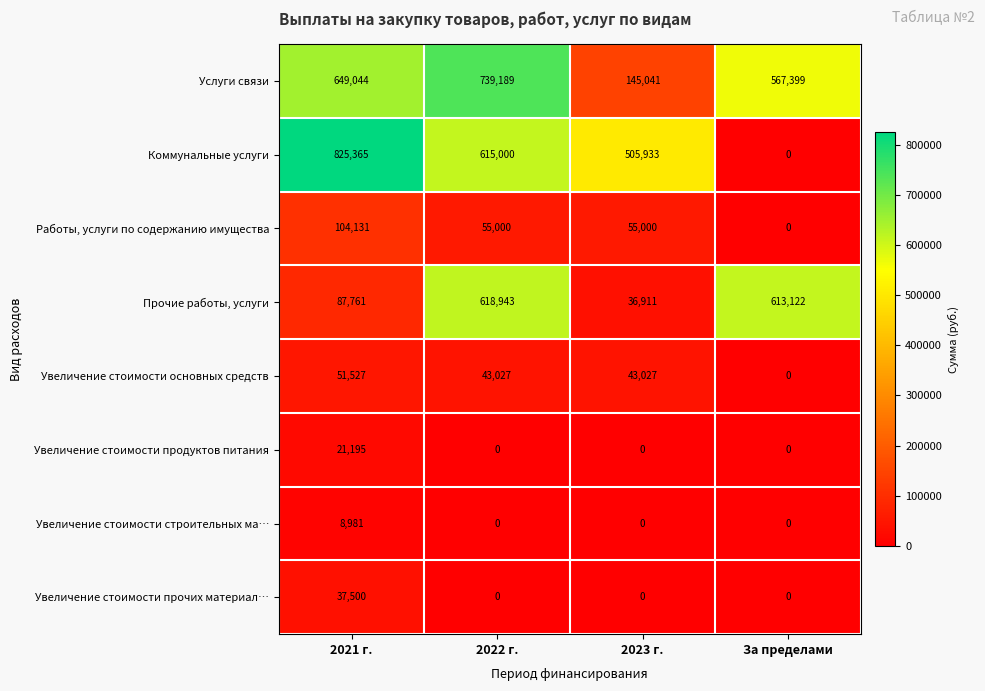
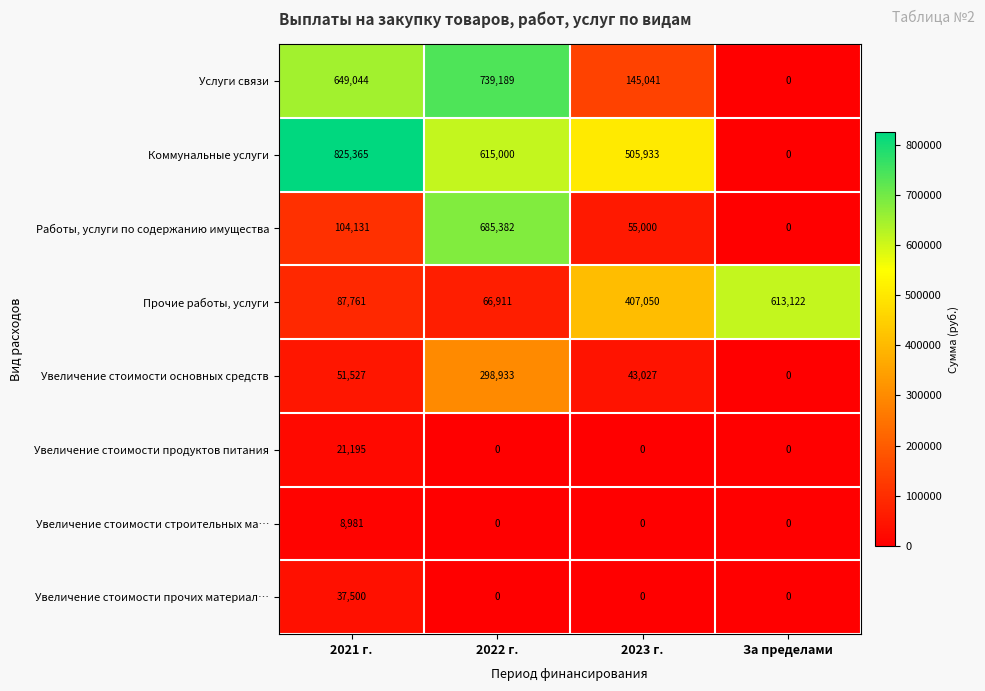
Услуги связи, За пределами: 567,399 -> 0
Работы, услуги по содержанию имущества, 2022 г.: 55,000 -> 685,382
Прочие работы, услуги, 2022 г.: 618,943 -> 66,911
Прочие работы, услуги, 2023 г.: 36,911 -> 407,050
Увеличение стоимости основных средств, 2022 г.: 43,027 -> 298,933
